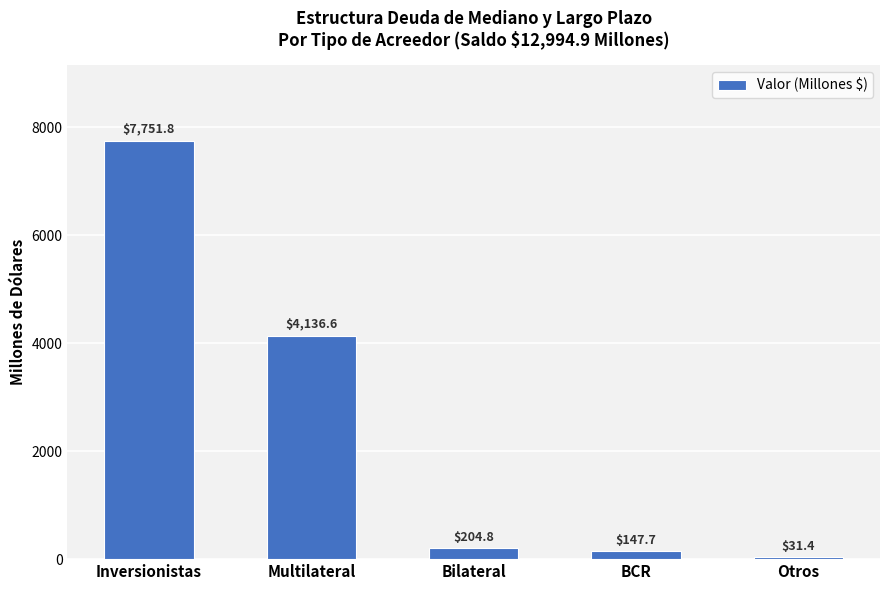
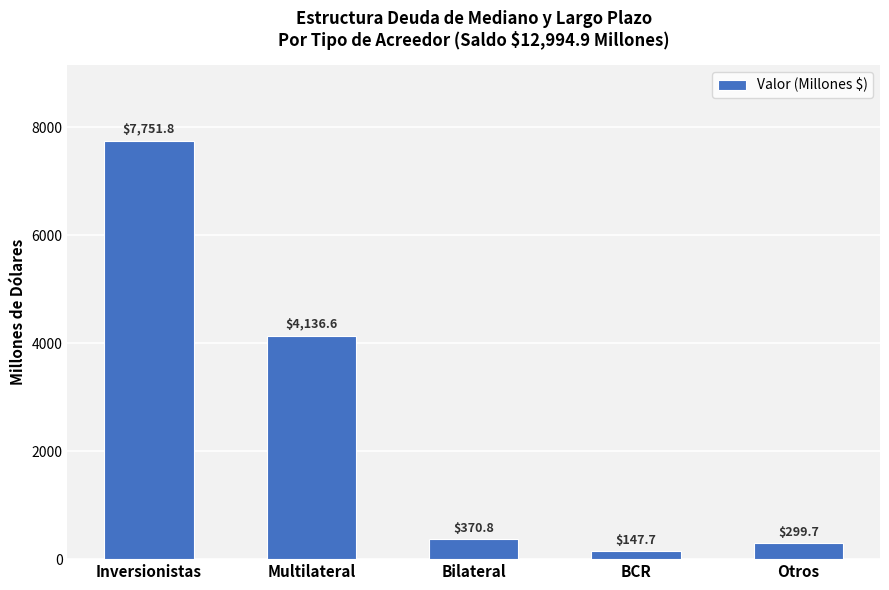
Bilateral: $204.8 -> $370.8
Otros: $31.4 -> $299.7
